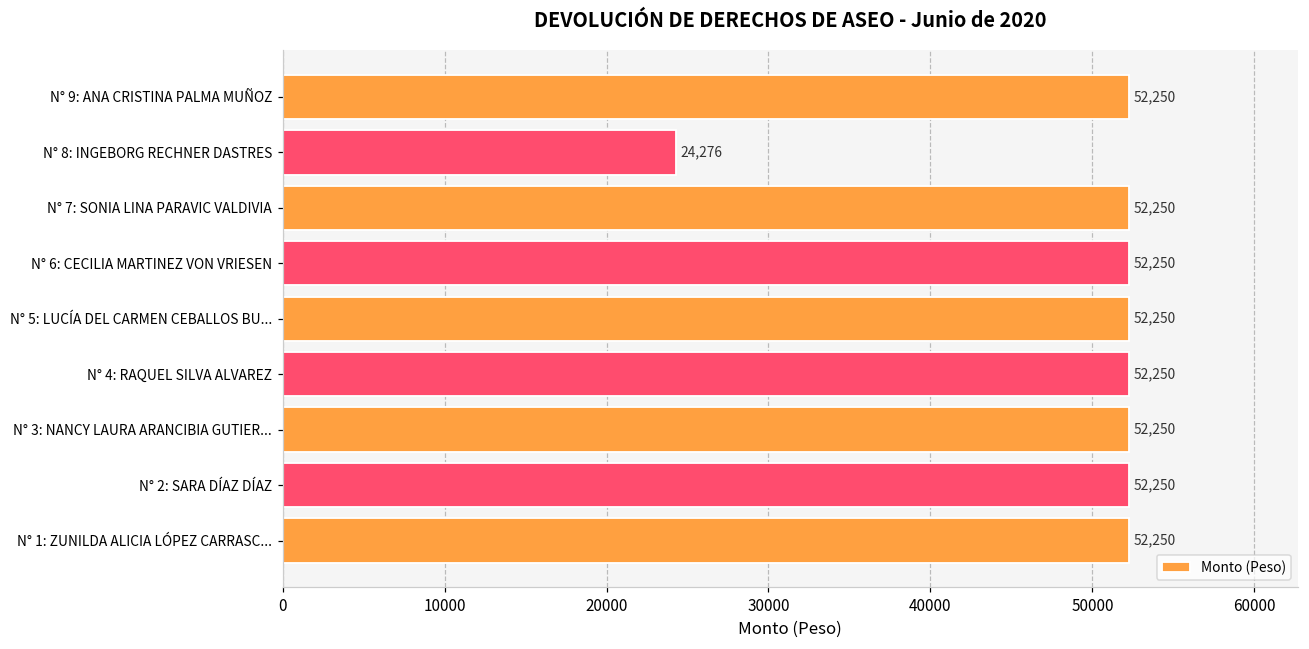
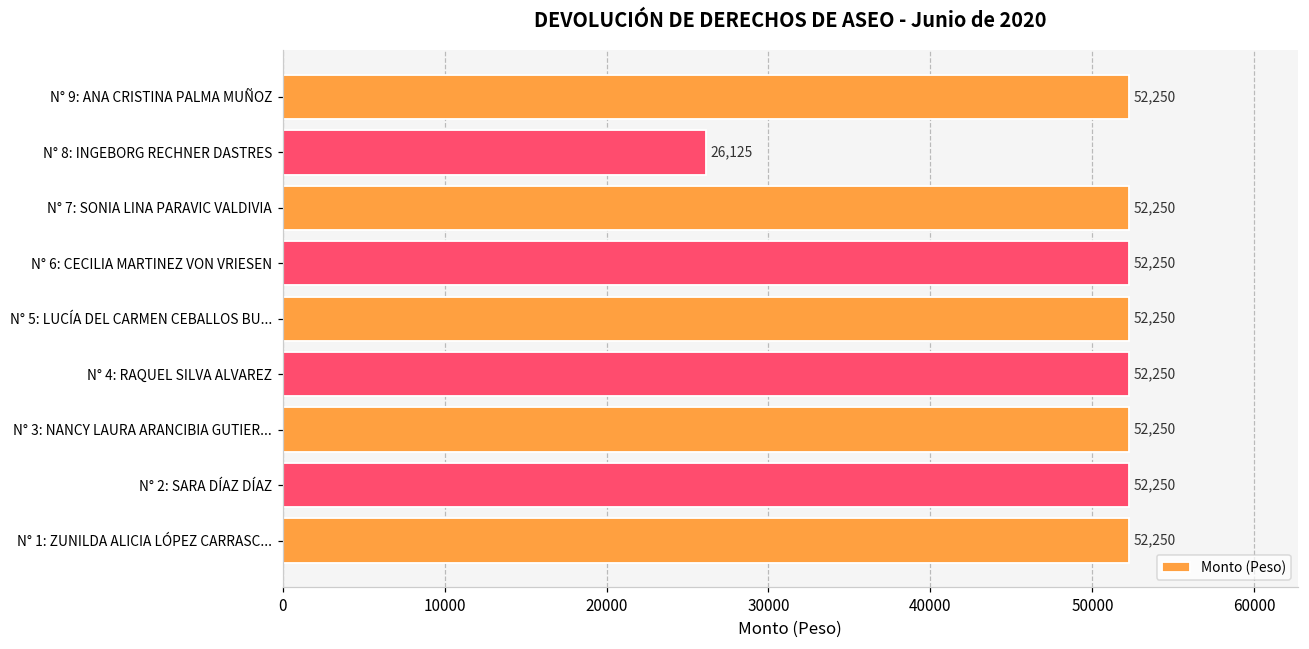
N° 8: INGEBORG RECHNER DASTRES: 24,276 -> 26,125
